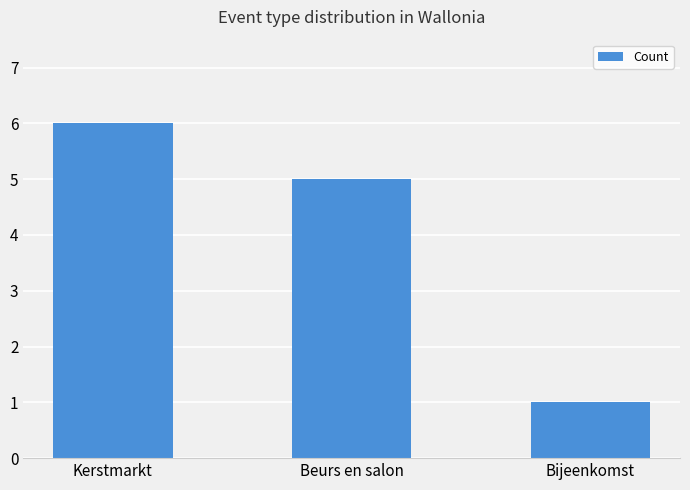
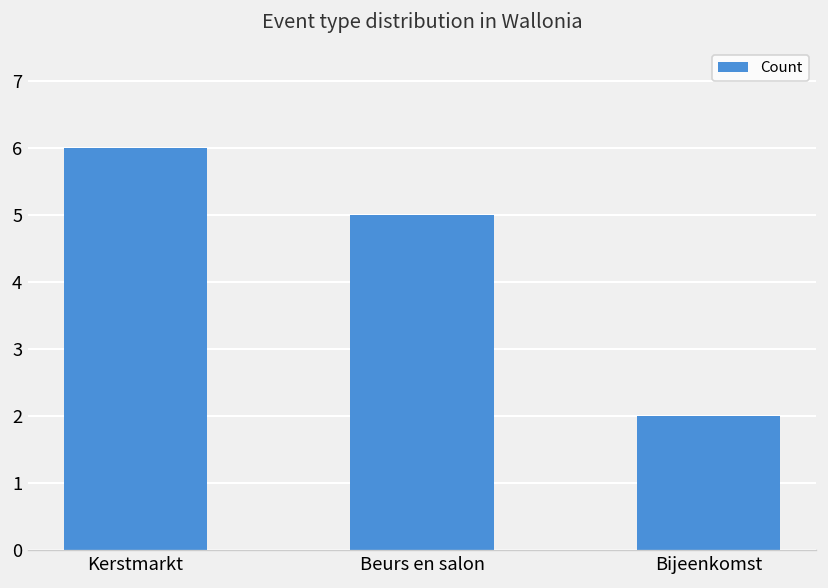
Bijeenkomst: 1 -> 2
